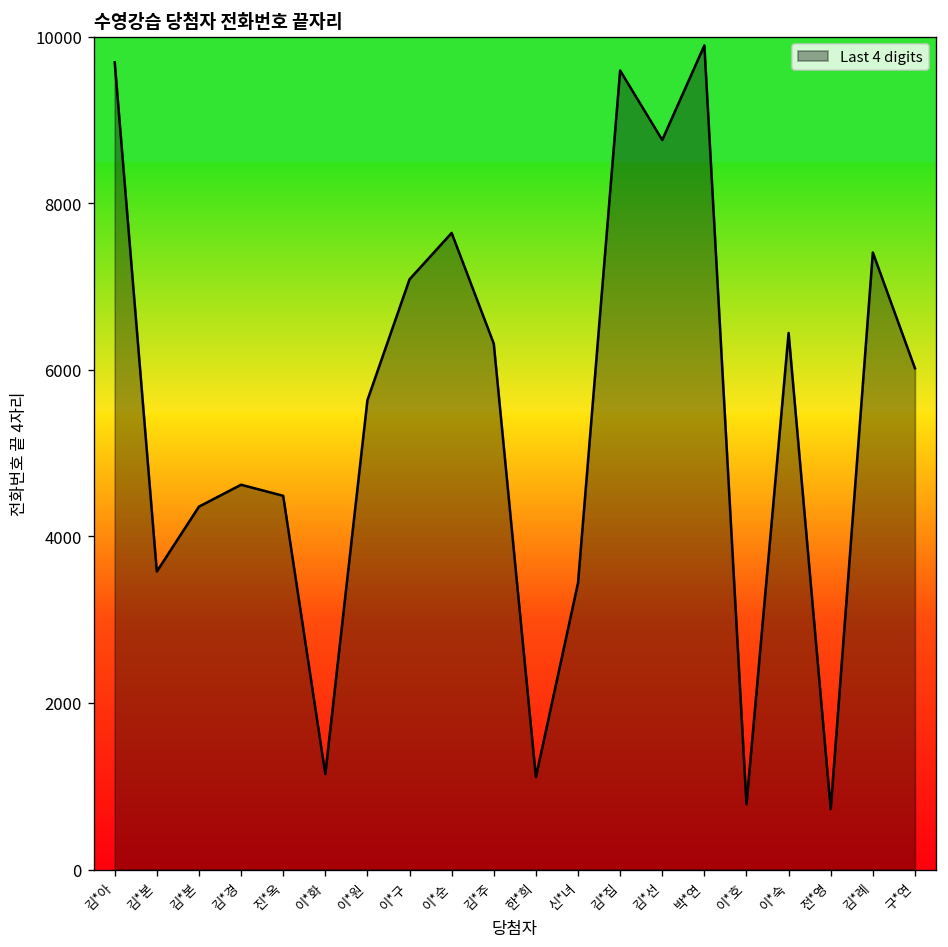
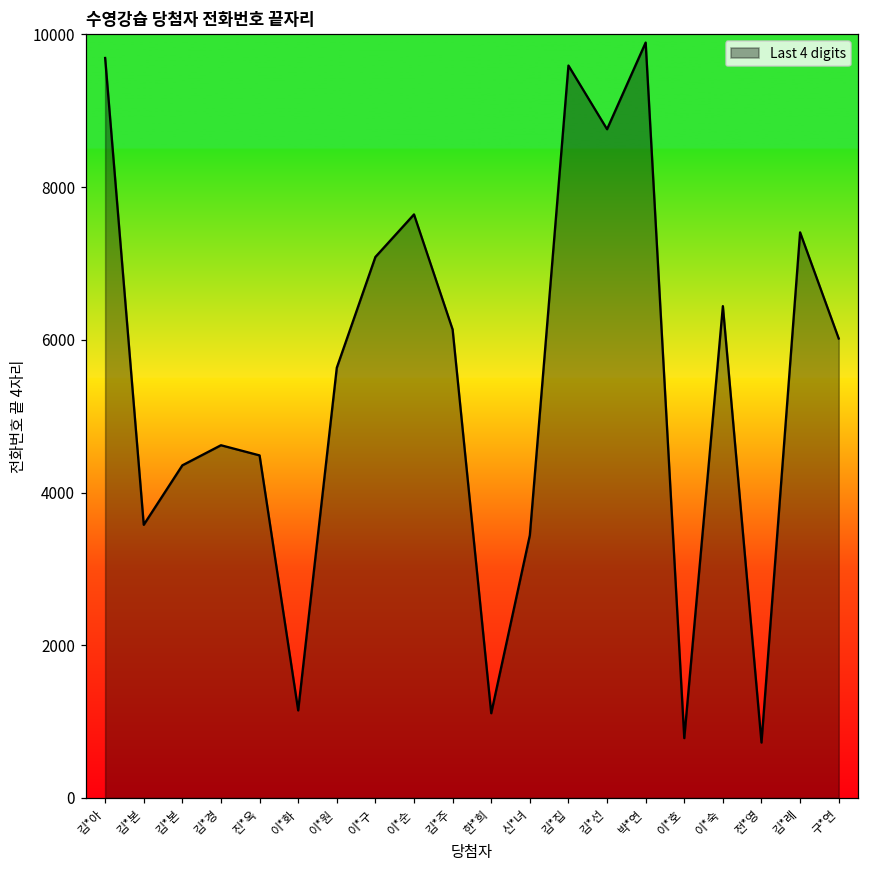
김*주: 6300 -> 6100
